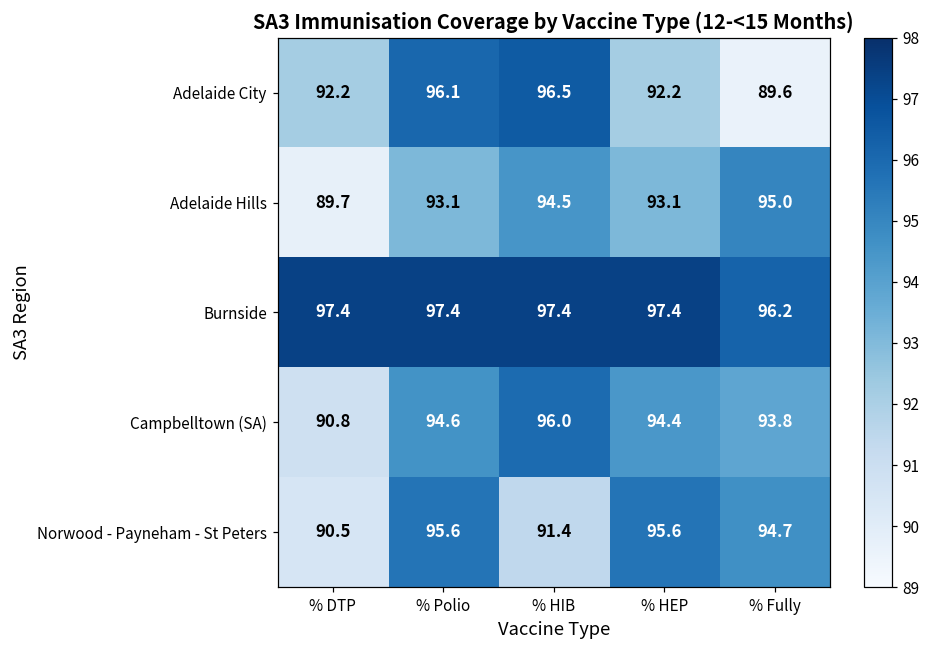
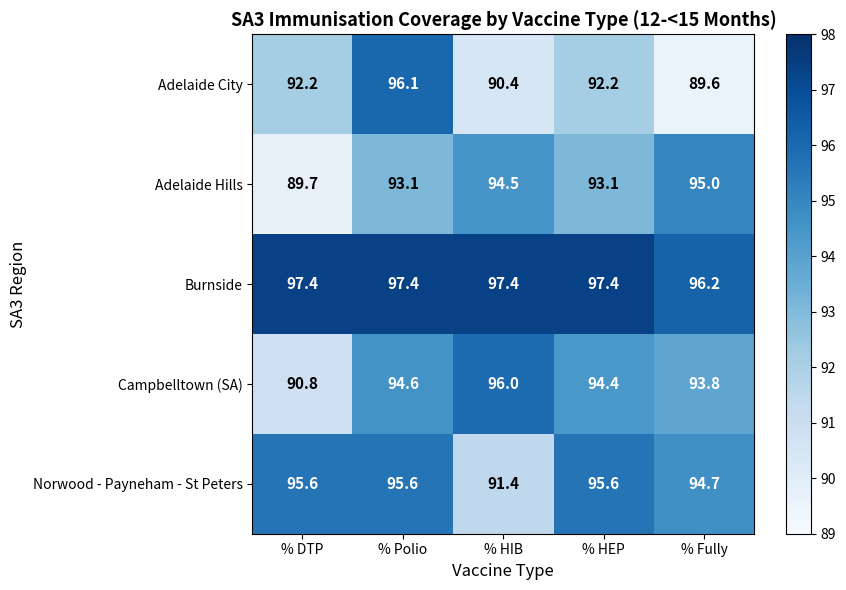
Adelaide City, % HIB: 96.5 -> 90.4
Norwood - Payneham - St Peters, % DTP: 90.5 -> 95.6
